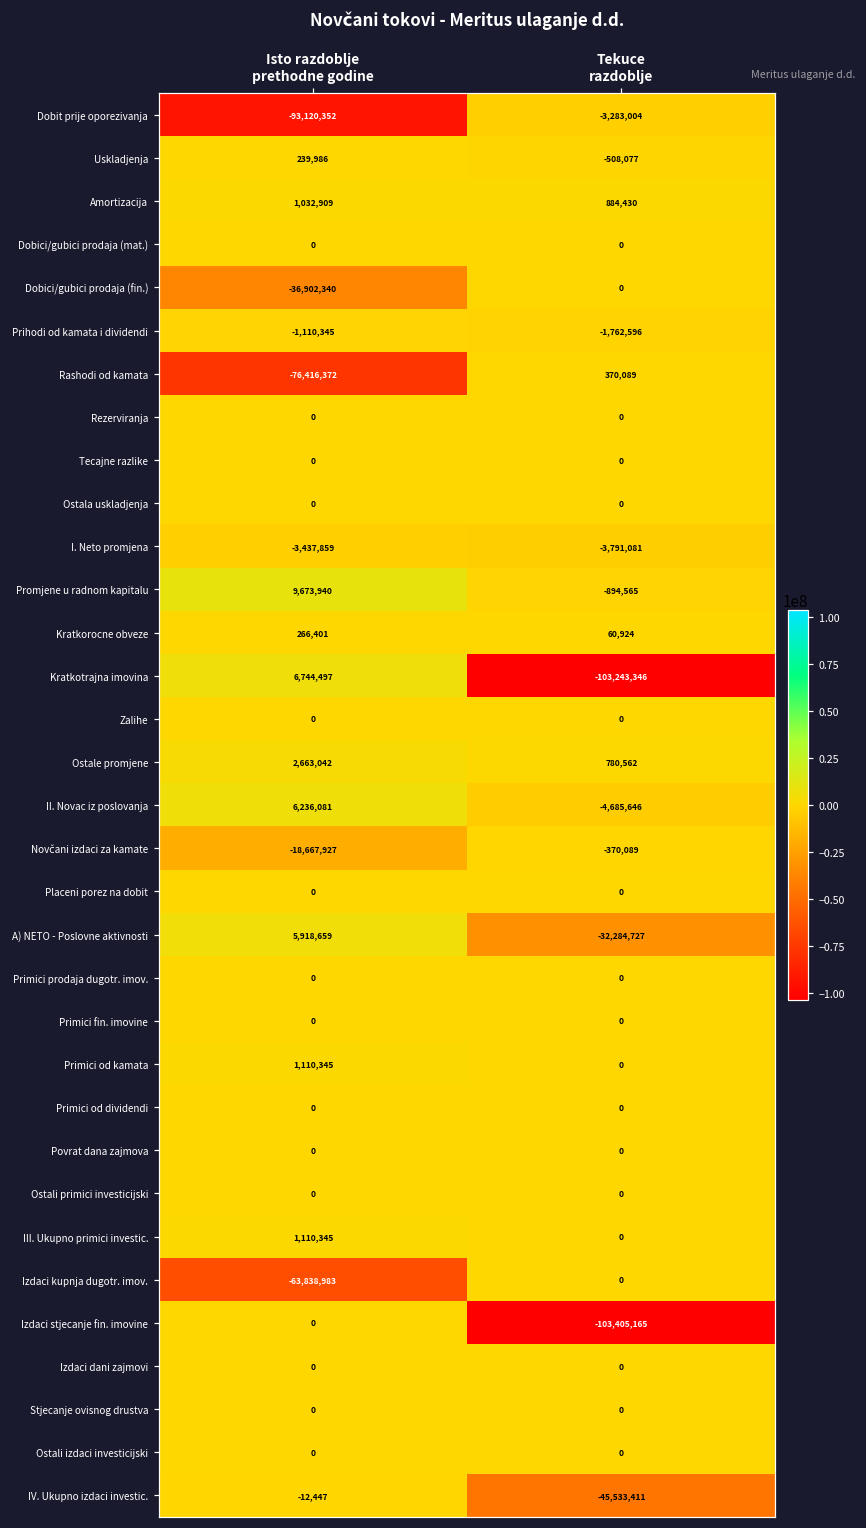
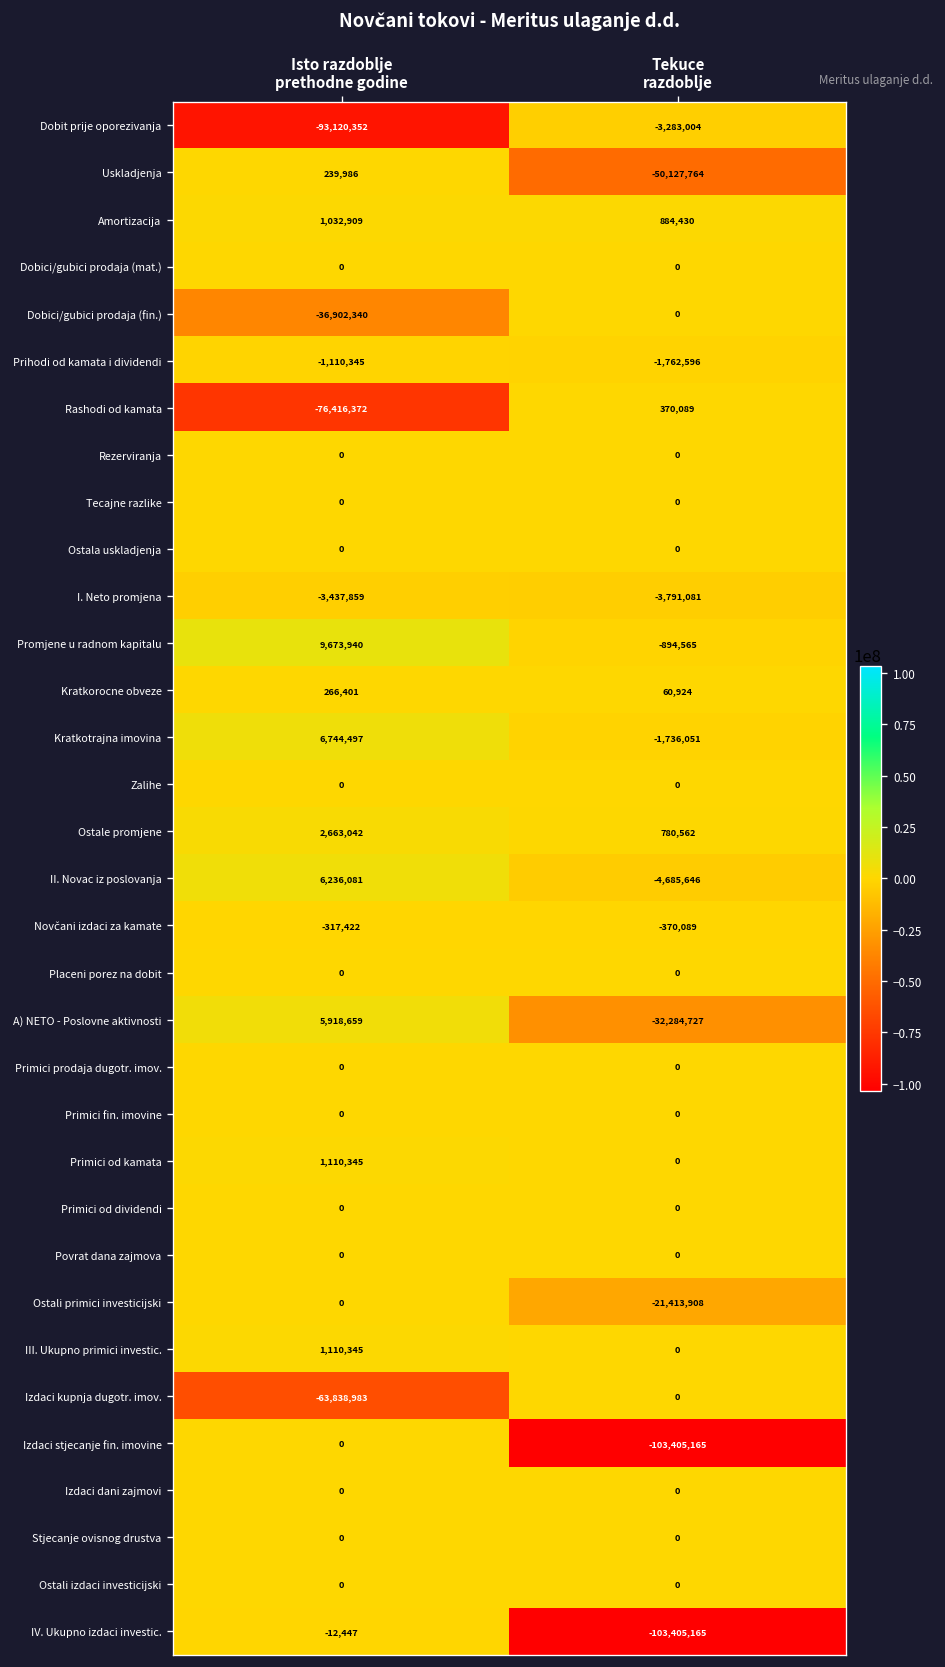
Uskladjenja, Tekuce razdoblje: -508,077 -> -50,127,764
Kratkotrajna imovina, Tekuce razdoblje: -103,243,346 -> -1,736,051
Novčani izdaci za kamate, Isto razdoblje prethodne godine: -18,667,927 -> -317,422
Ostali primici investicijski, Tekuce razdoblje: 0 -> -21,413,908
IV. Ukupno izdaci investic., Tekuce razdoblje: -45,533,411 -> -103,405,165
